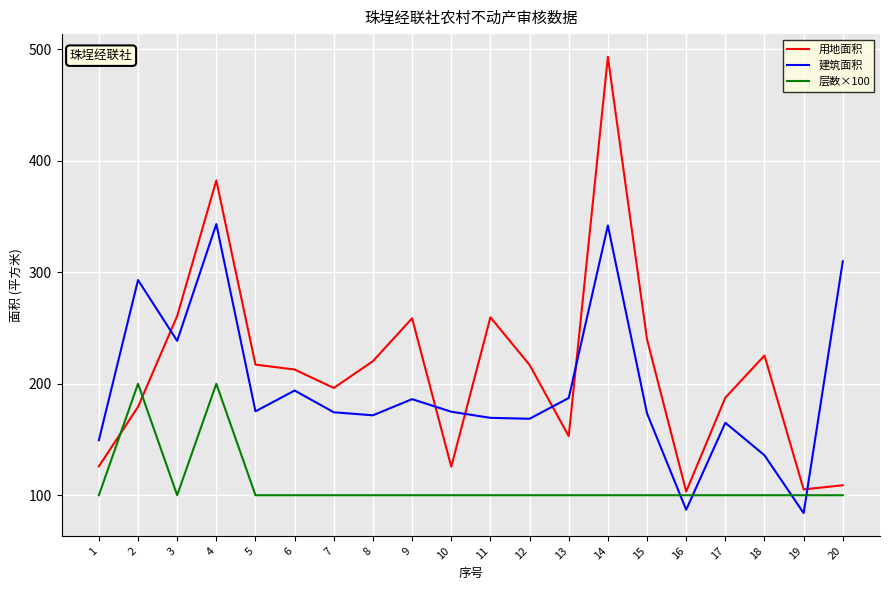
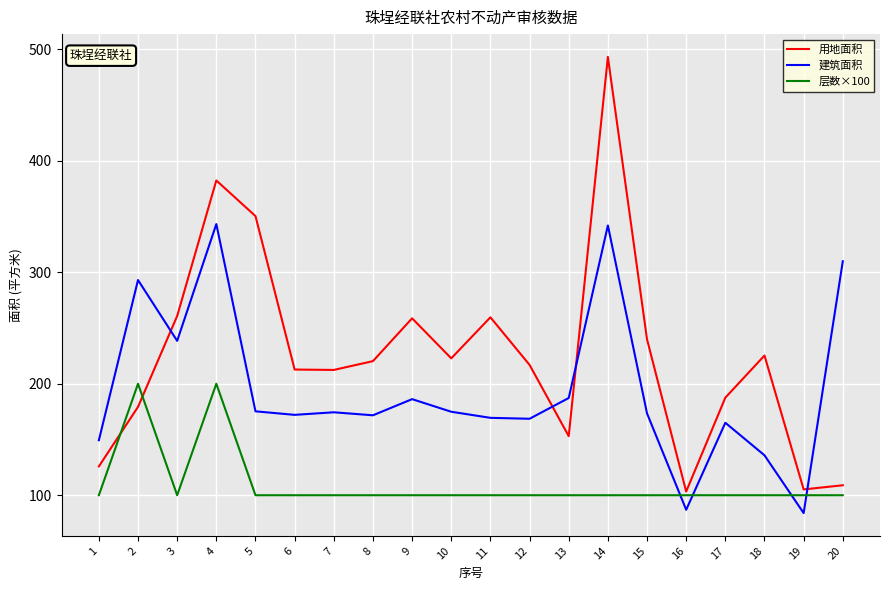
用地面积, 5: 217 -> 350
建筑面积, 6: 194 -> 172
用地面积, 7: 196 -> 212
用地面积, 10: 126 -> 223
